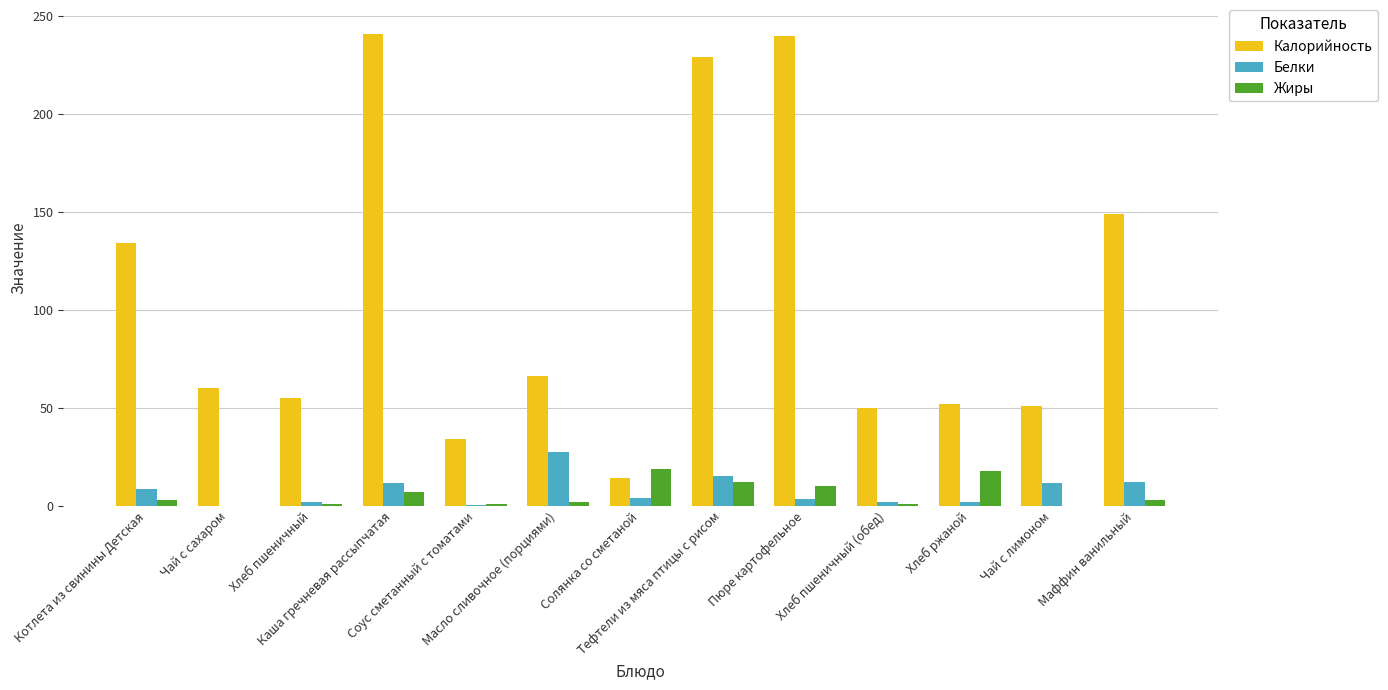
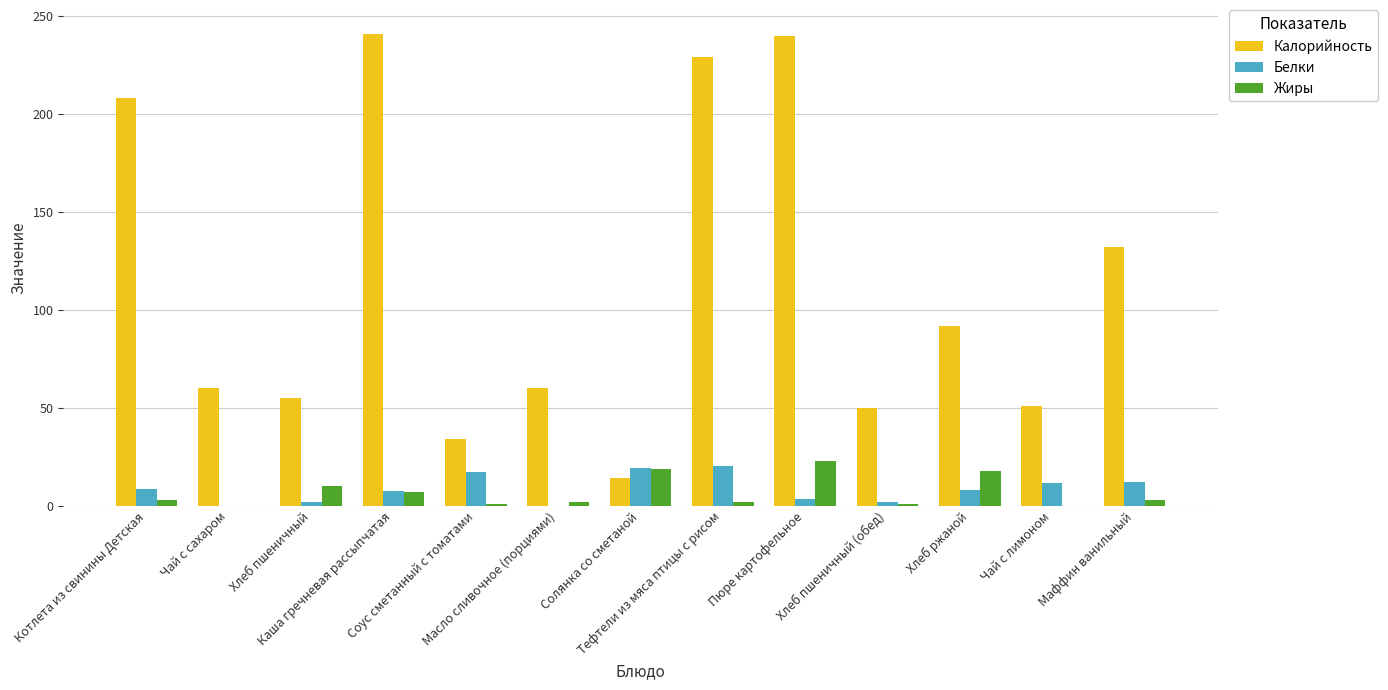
Калорийность, Котлета из свинины Детская: 134 -> 208
Жиры, Хлеб пшеничный: 1 -> 10
Белки, Каша гречневая рассыпчатая: 12 -> 8
Белки, Соус сметанный с томатами: 0 -> 17
Калорийность, Масло сливочное (порциями): 66 -> 60
Белки, Масло сливочное (порциями): 27 -> 0
Белки, Солянка со сметаной: 4 -> 19
Белки, Тефтели из мяса птицы с рисом: 15 -> 21
Жиры, Тефтели из мяса птицы с рисом: 12 -> 2
Жиры, Пюре картофельное: 10 -> 23
Калорийность, Хлеб ржаной: 52 -> 92
Белки, Хлеб ржаной: 2 -> 8
Калорийность, Маффин ванильный: 149 -> 132
